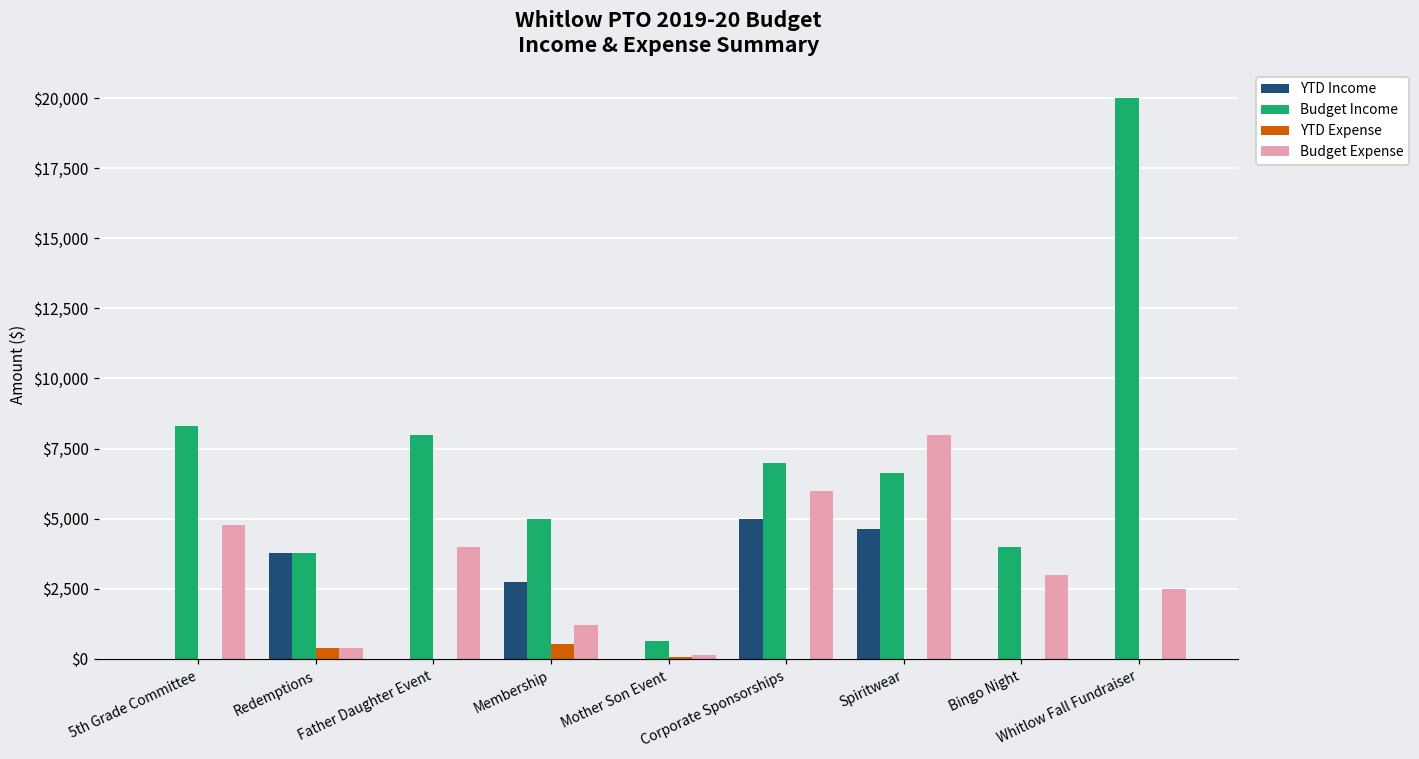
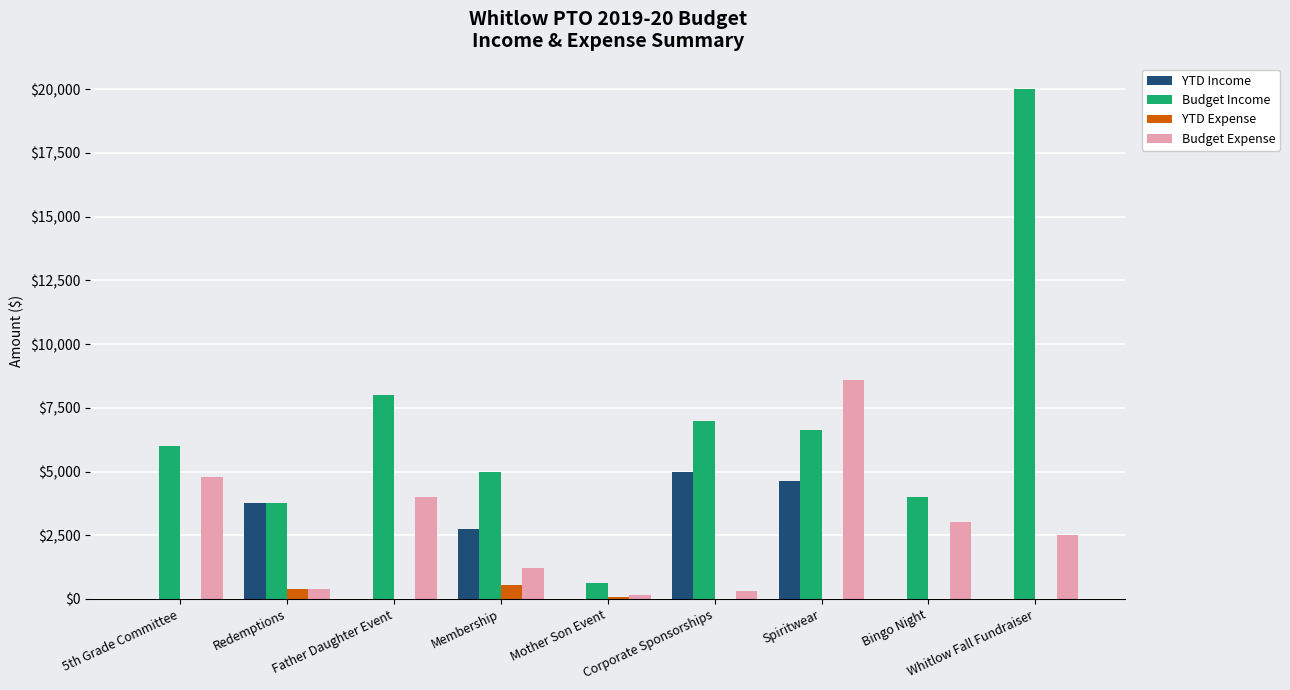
Budget Income, 5th Grade Committee: $8,300 -> $6,000
Budget Expense, Corporate Sponsorships: $6,000 -> $300
Budget Expense, Spiritwear: $8,000 -> $8,600
